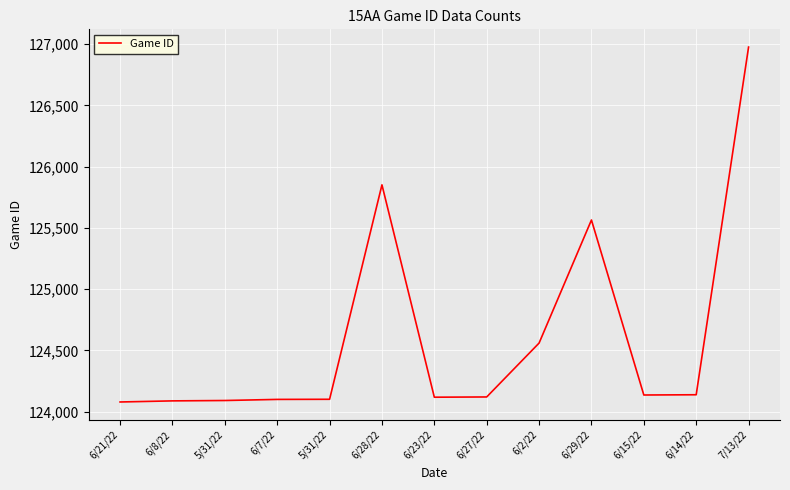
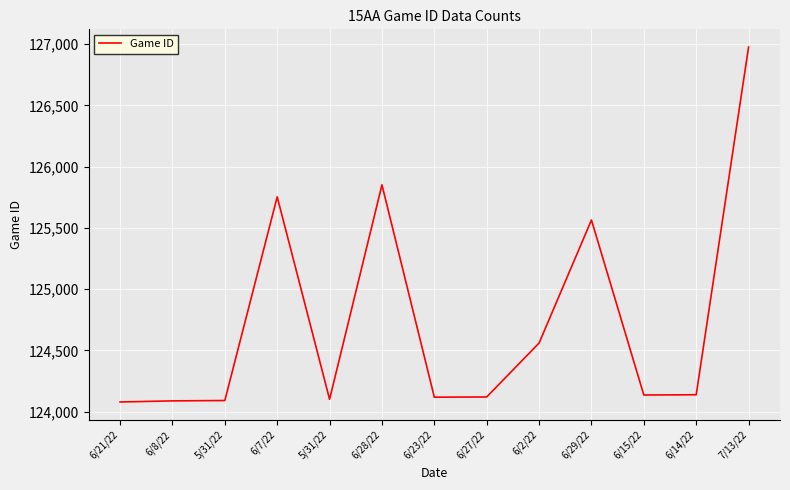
6/7/22: 124,100 -> 125,750
